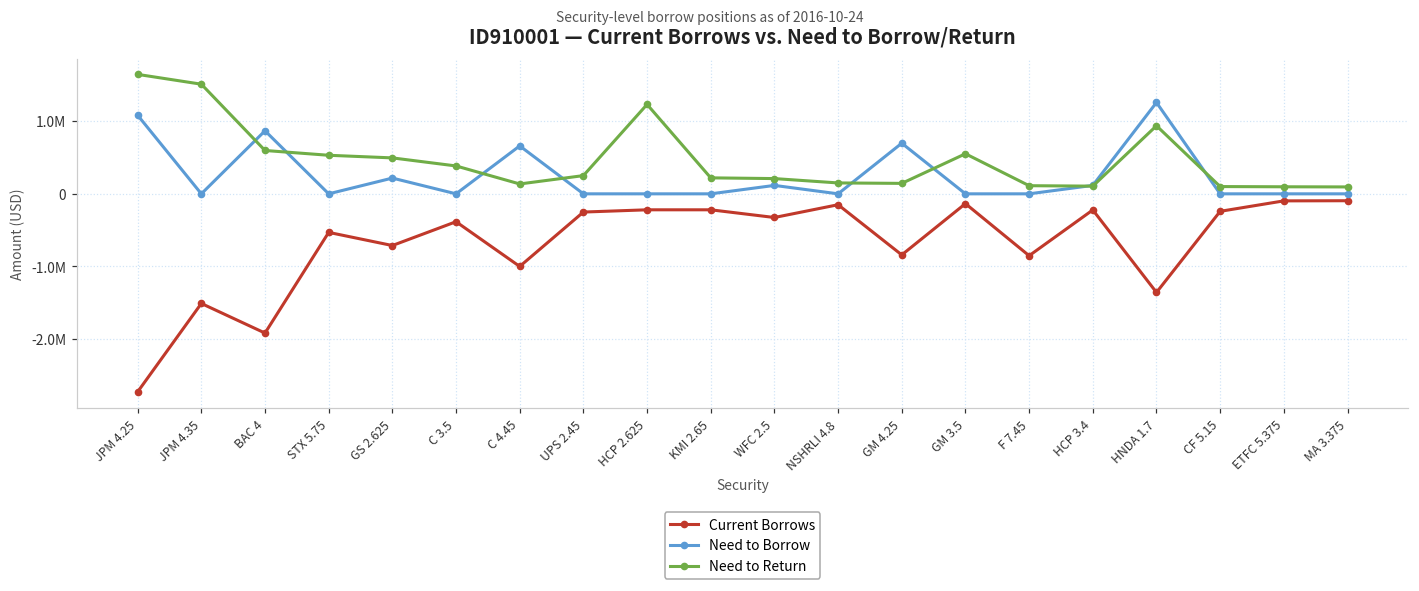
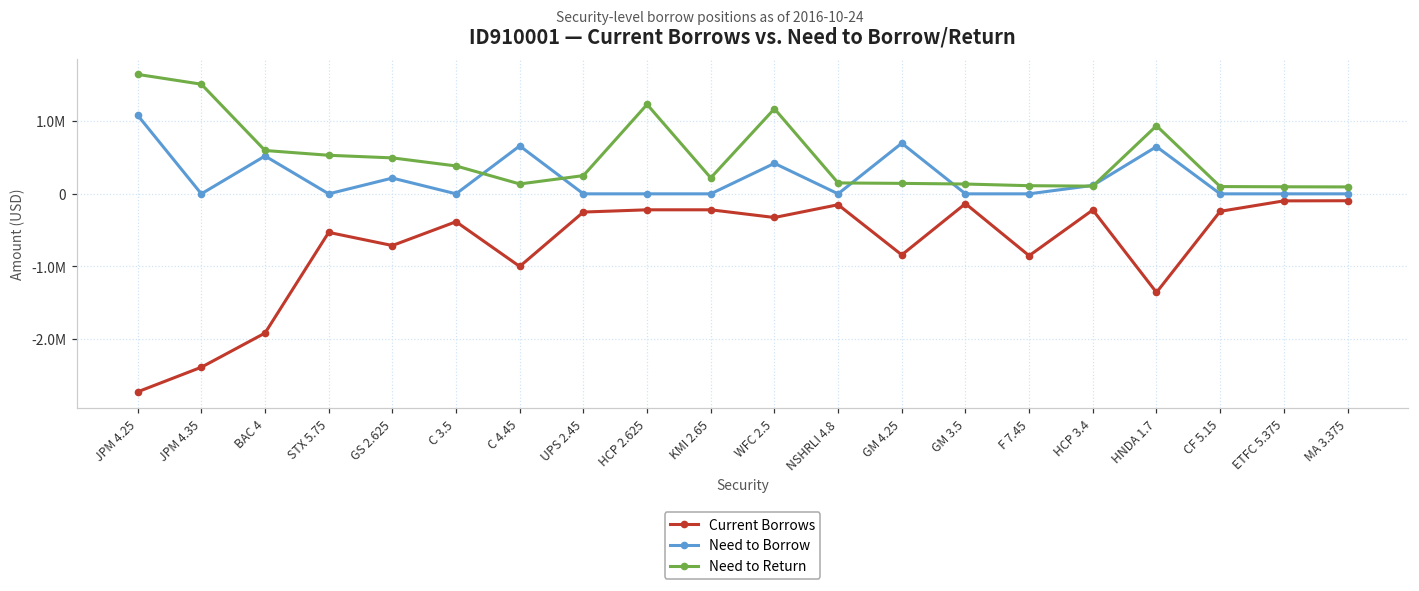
Current Borrows, JPM 4.35: -1500000 -> -2400000
Need to Borrow, BAC 4: 900000 -> 500000
Need to Borrow, WFC 2.5: 100000 -> 400000
Need to Return, WFC 2.5: 200000 -> 1200000
Need to Return, GM 3.5: 600000 -> 100000
Need to Borrow, HNDA 1.7: 1300000 -> 600000
